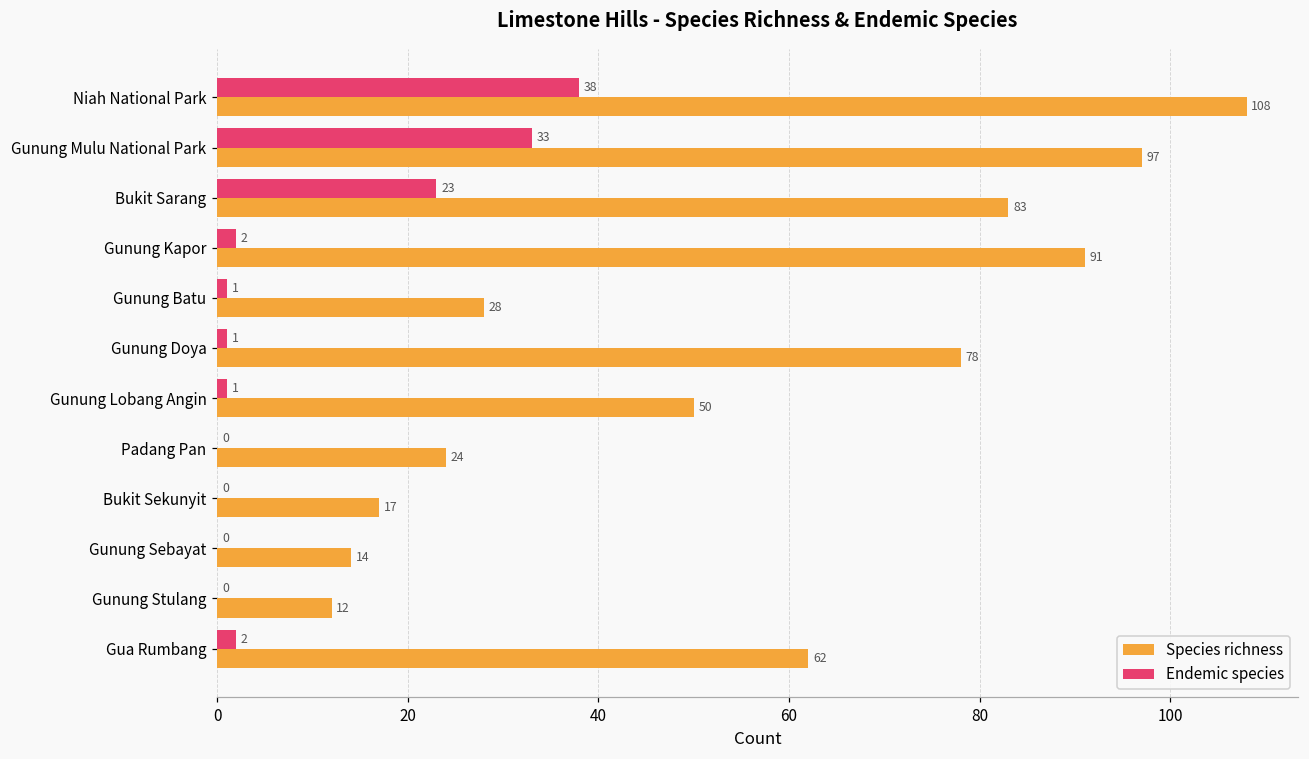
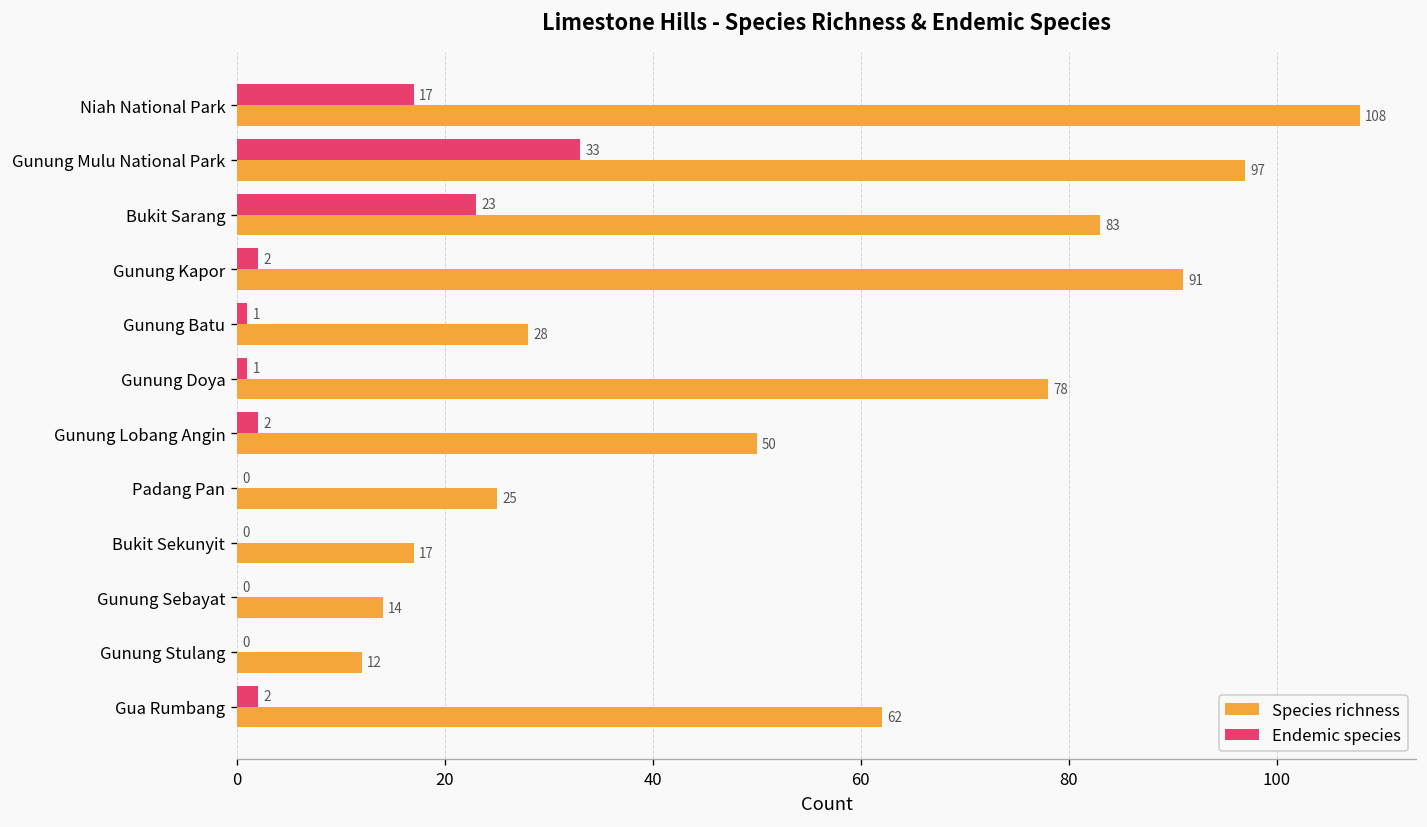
Endemic species, Niah National Park: 38 -> 17
Endemic species, Gunung Lobang Angin: 1 -> 2
Species richness, Padang Pan: 24 -> 25
